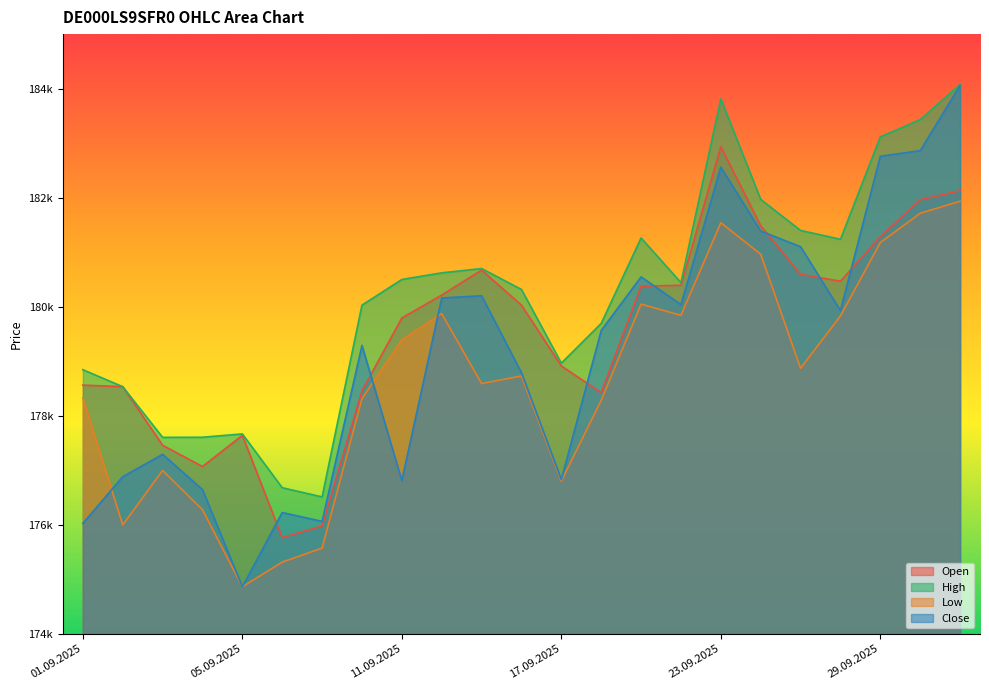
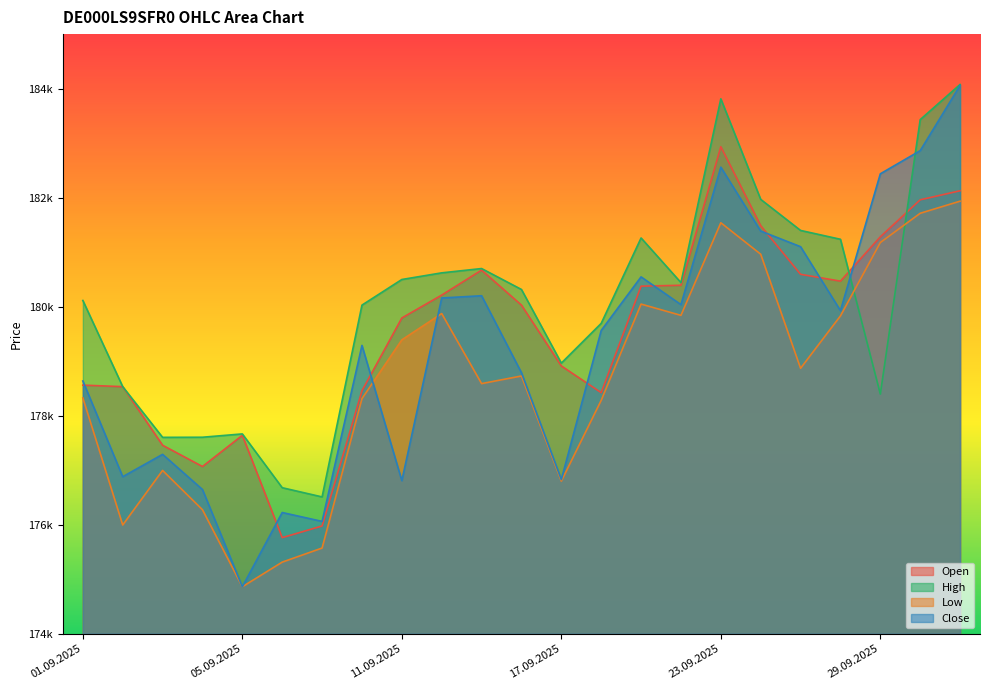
High, 01.09.2025: 178800 -> 180100
Close, 01.09.2025: 176000 -> 178600
High, 29.09.2025: 183100 -> 178400
Close, 29.09.2025: 182800 -> 182400
